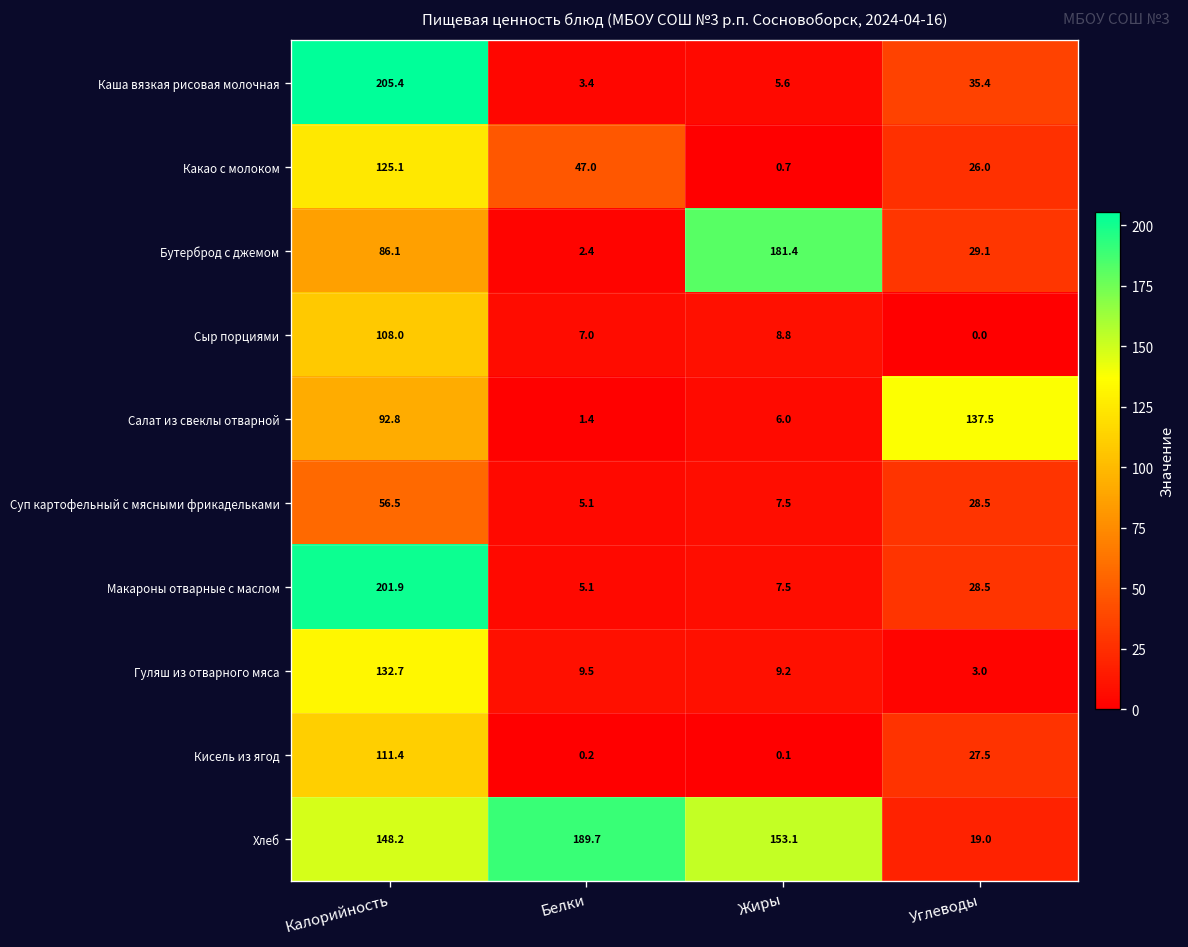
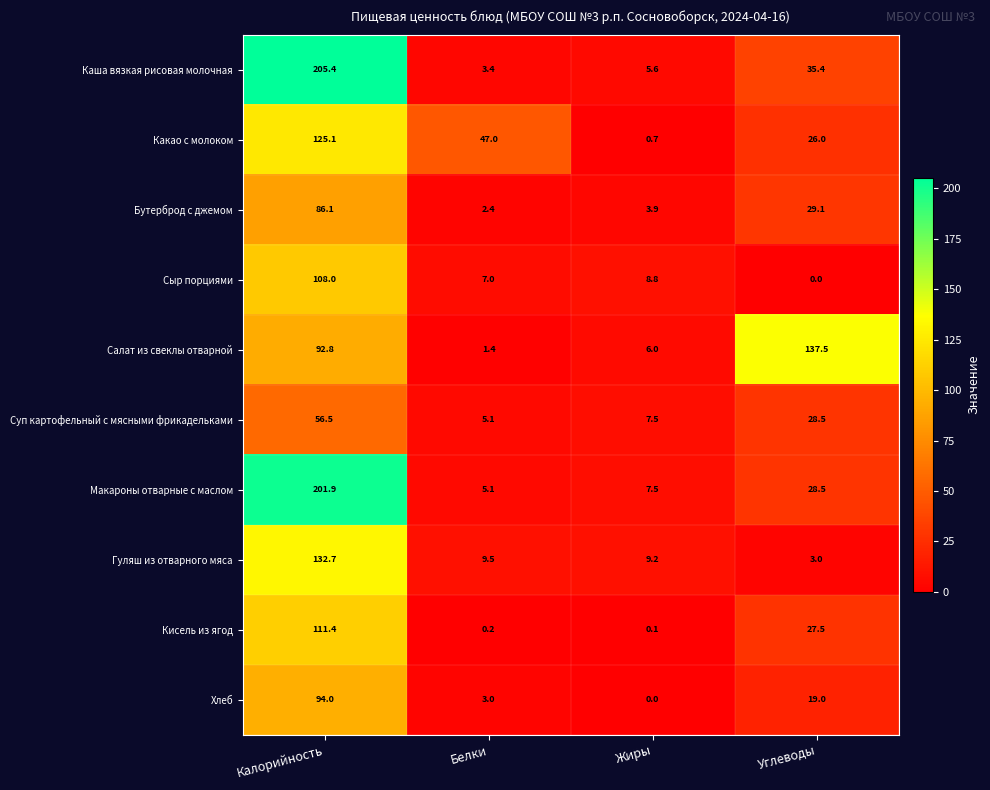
Бутерброд с джемом, Жиры: 181.4 -> 3.9
Хлеб, Калорийность: 148.2 -> 94.0
Хлеб, Белки: 189.7 -> 3.0
Хлеб, Жиры: 153.1 -> 0.0
